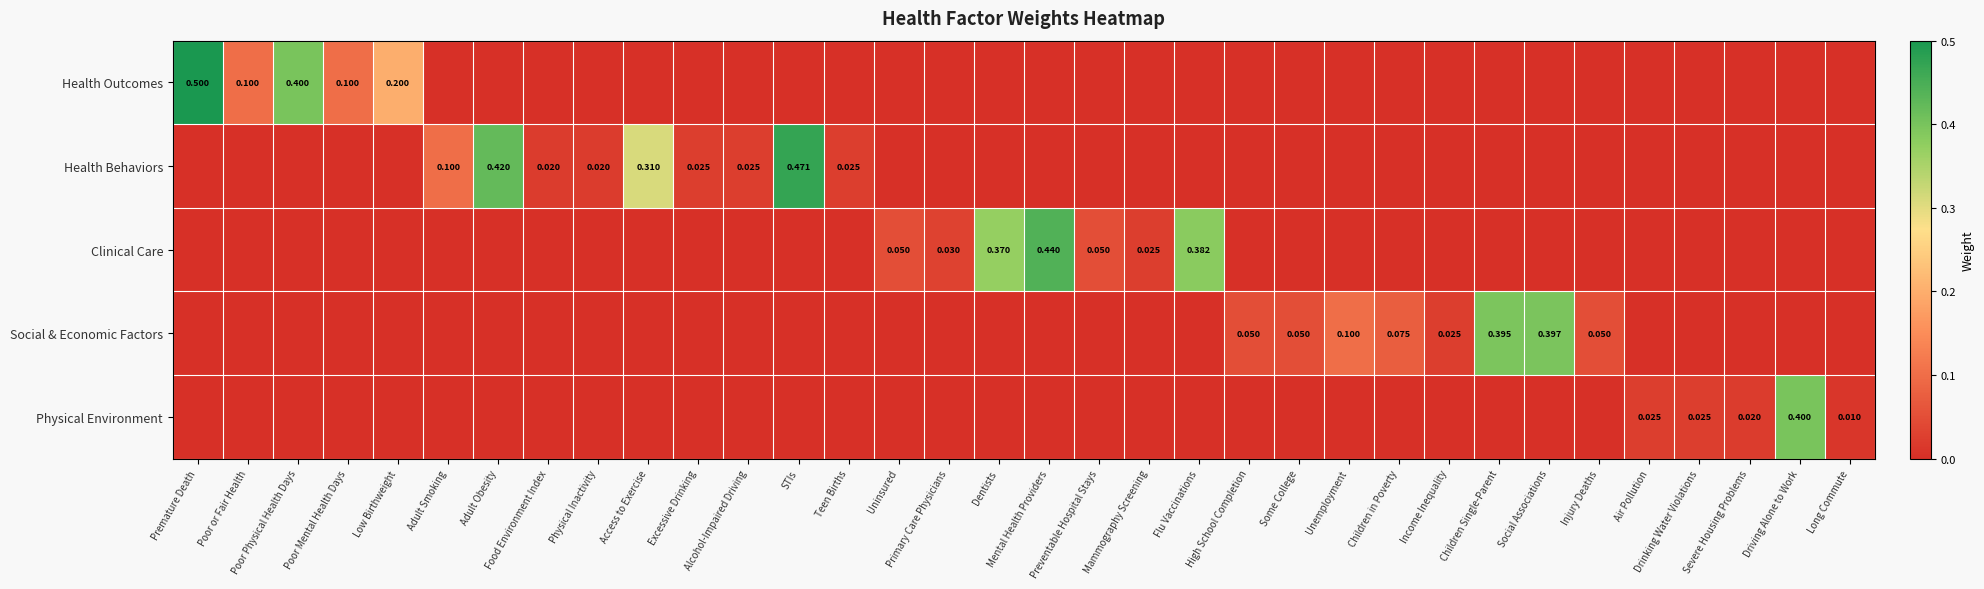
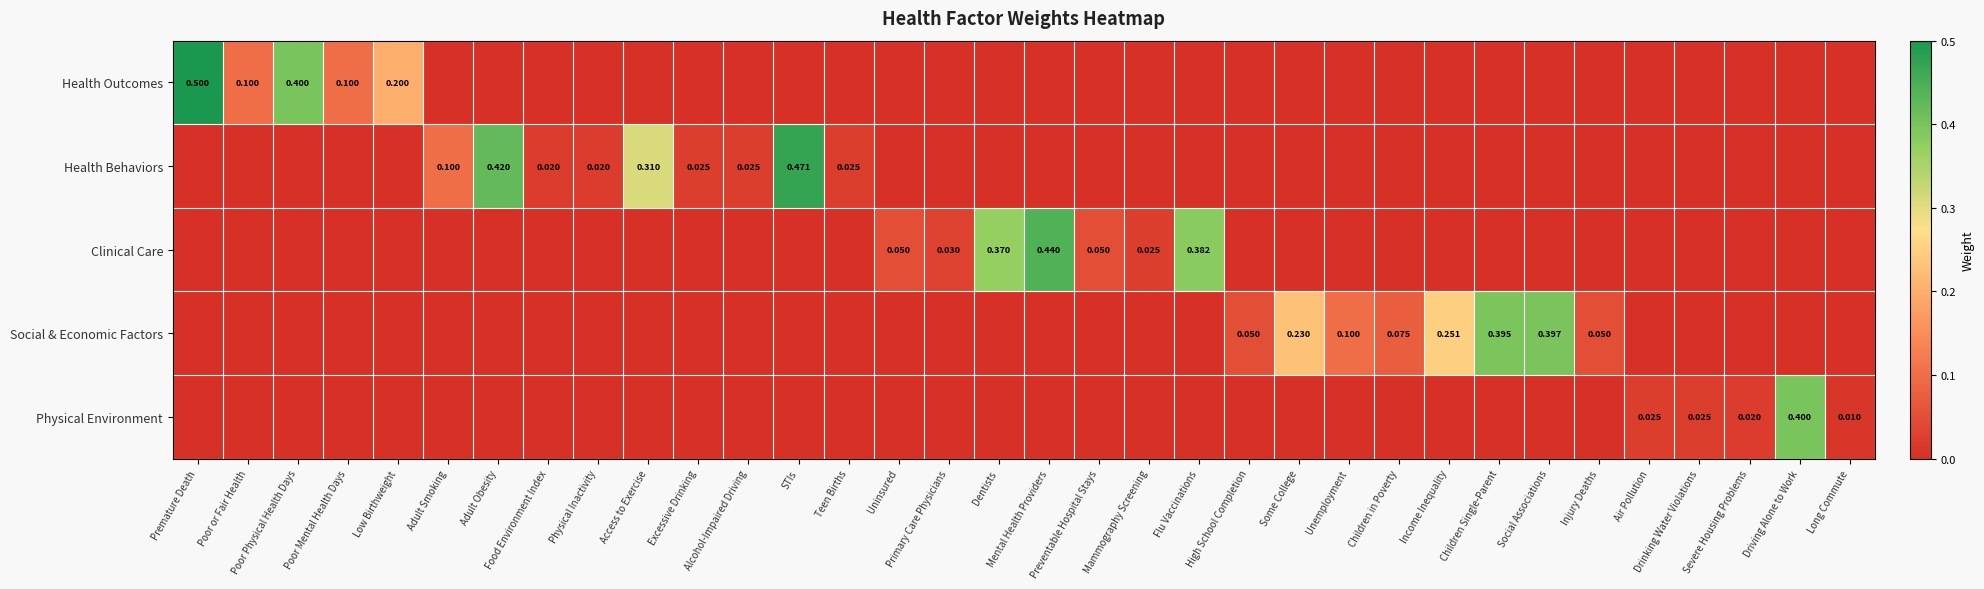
Social & Economic Factors, Some College: 0.050 -> 0.230
Social & Economic Factors, Income Inequality: 0.025 -> 0.251
